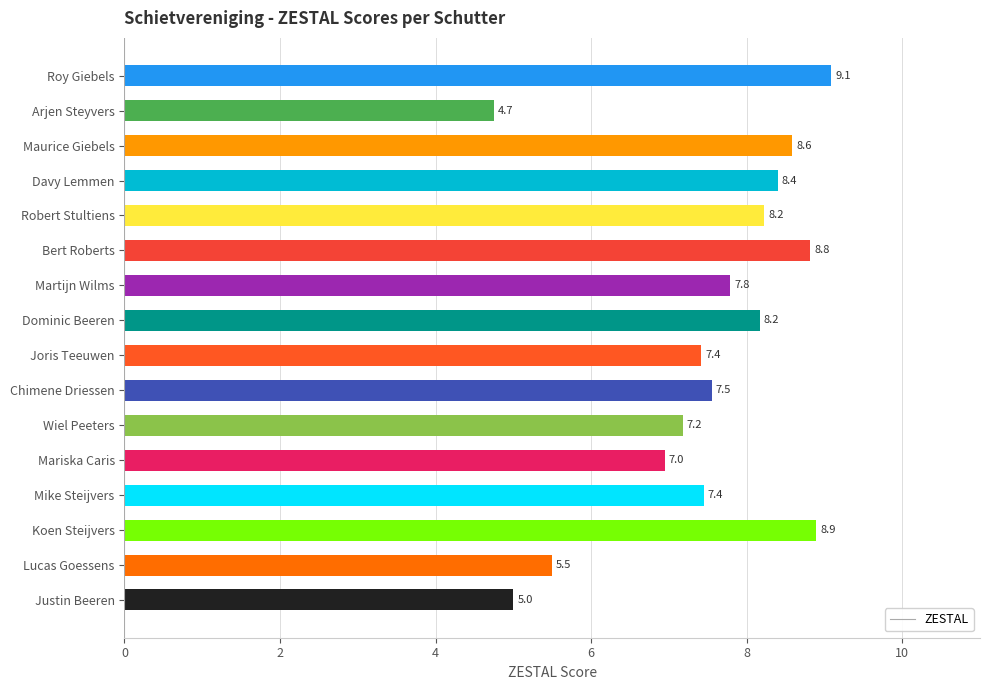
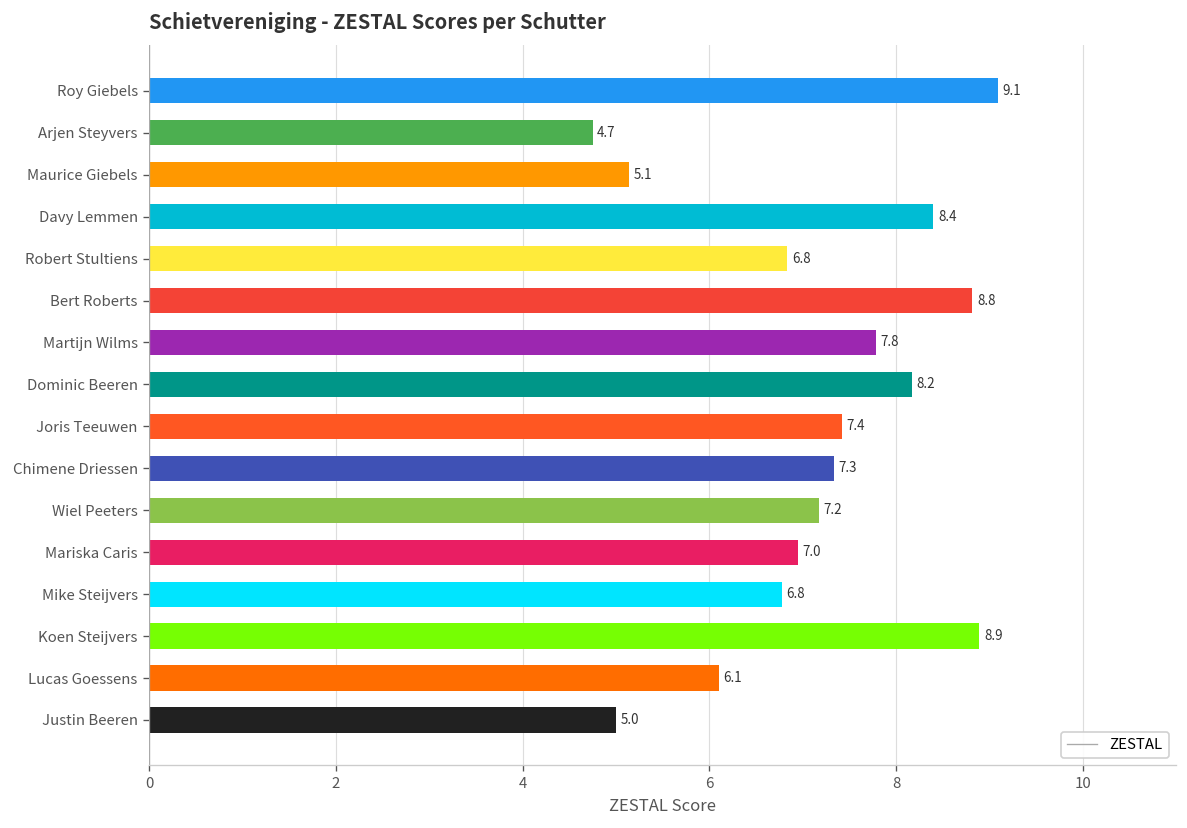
Maurice Giebels: 8.6 -> 5.1
Robert Stultiens: 8.2 -> 6.8
Chimene Driessen: 7.5 -> 7.3
Mike Steijvers: 7.4 -> 6.8
Lucas Goessens: 5.5 -> 6.1
